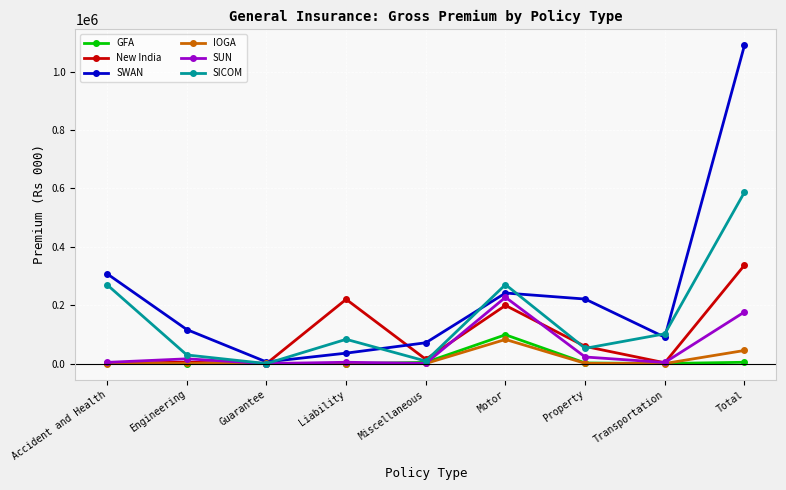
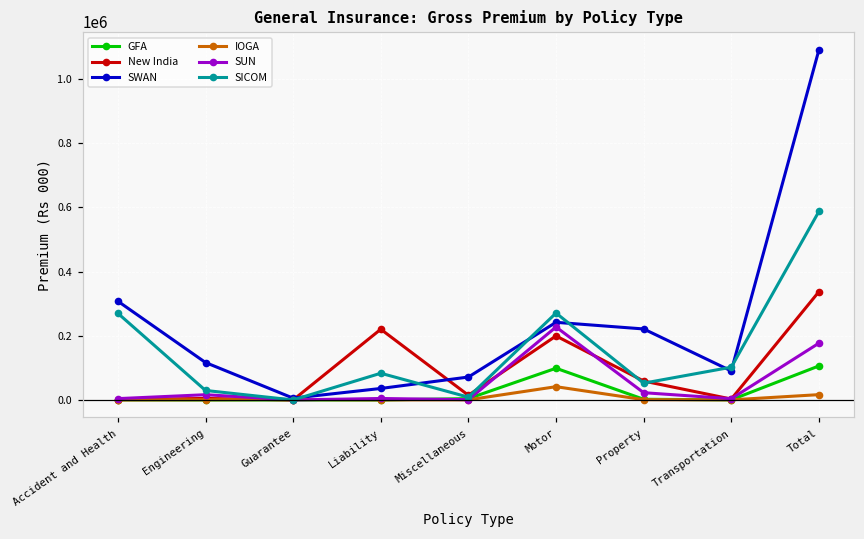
IOGA, Motor: 80000 -> 40000
GFA, Total: 0 -> 110000
IOGA, Total: 40000 -> 20000
